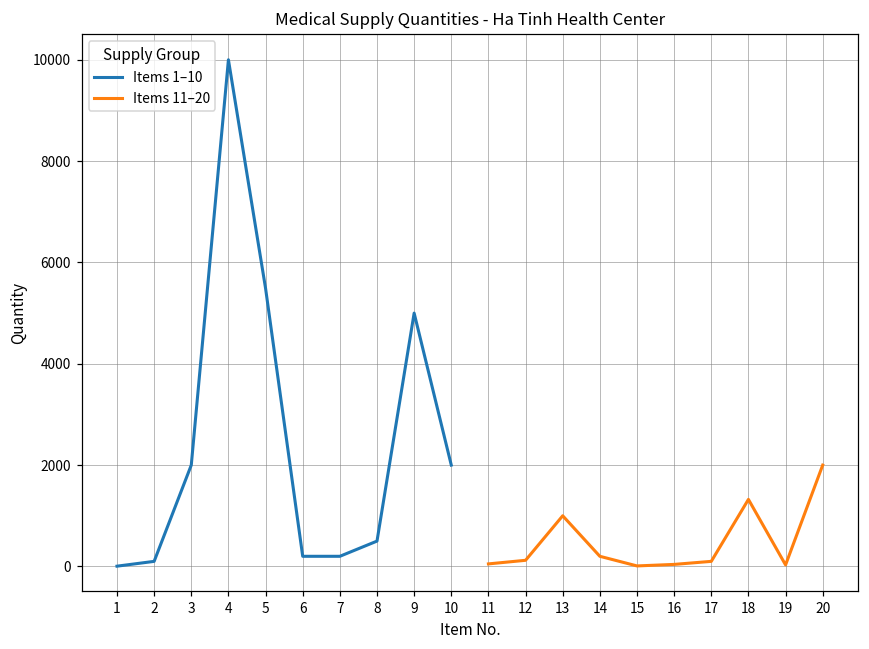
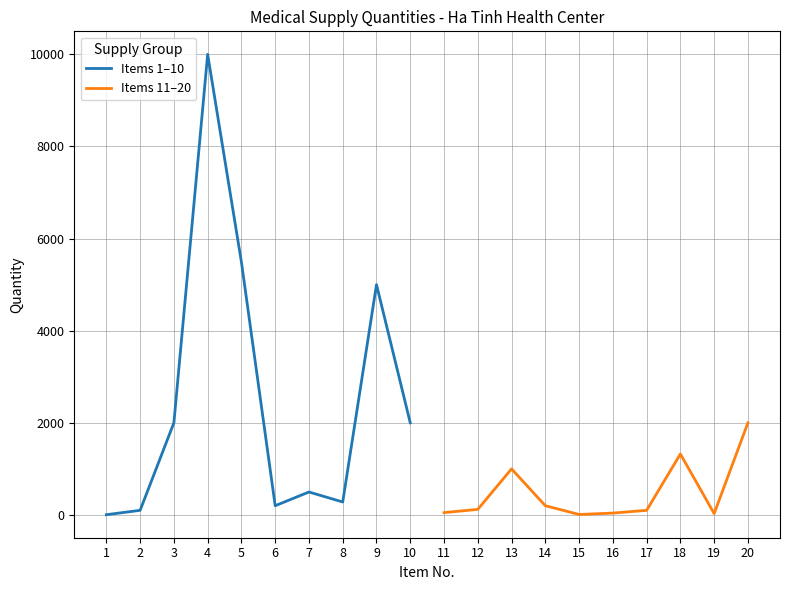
Items 1–10, 7: 200 -> 500
Items 1–10, 8: 500 -> 300
